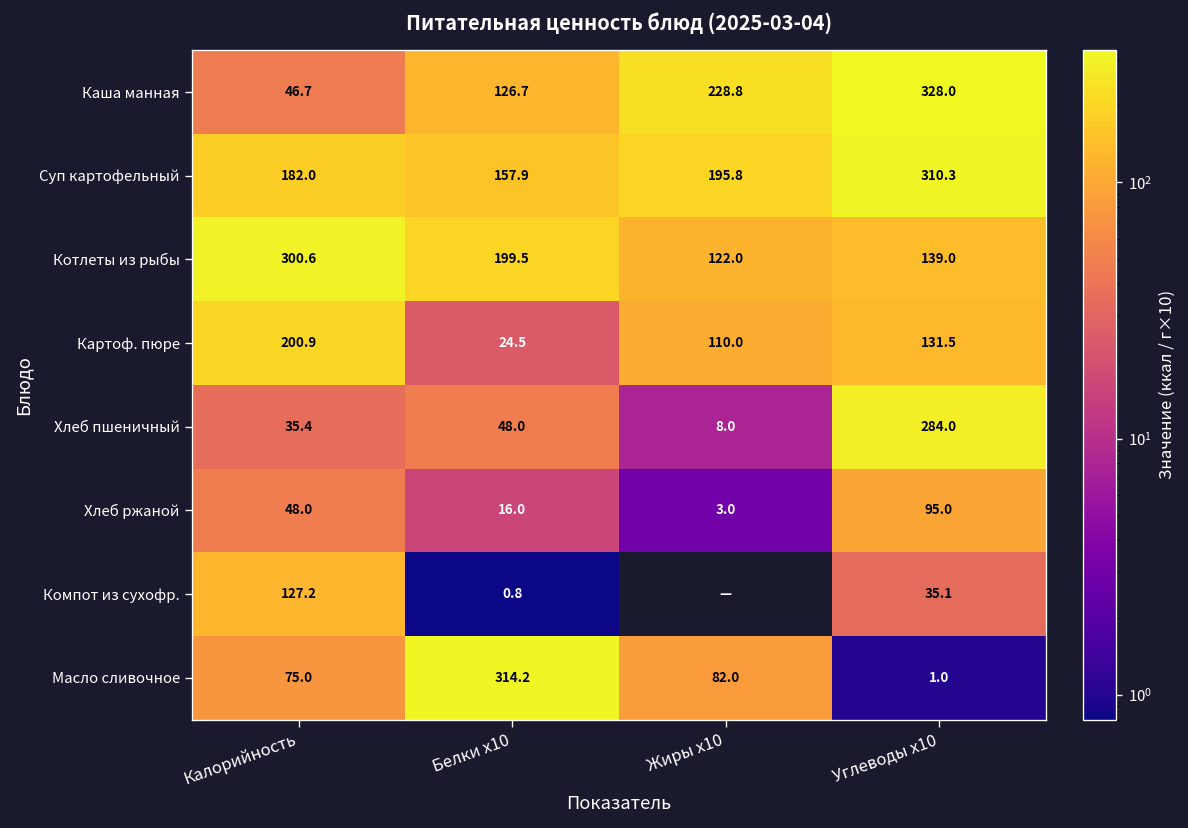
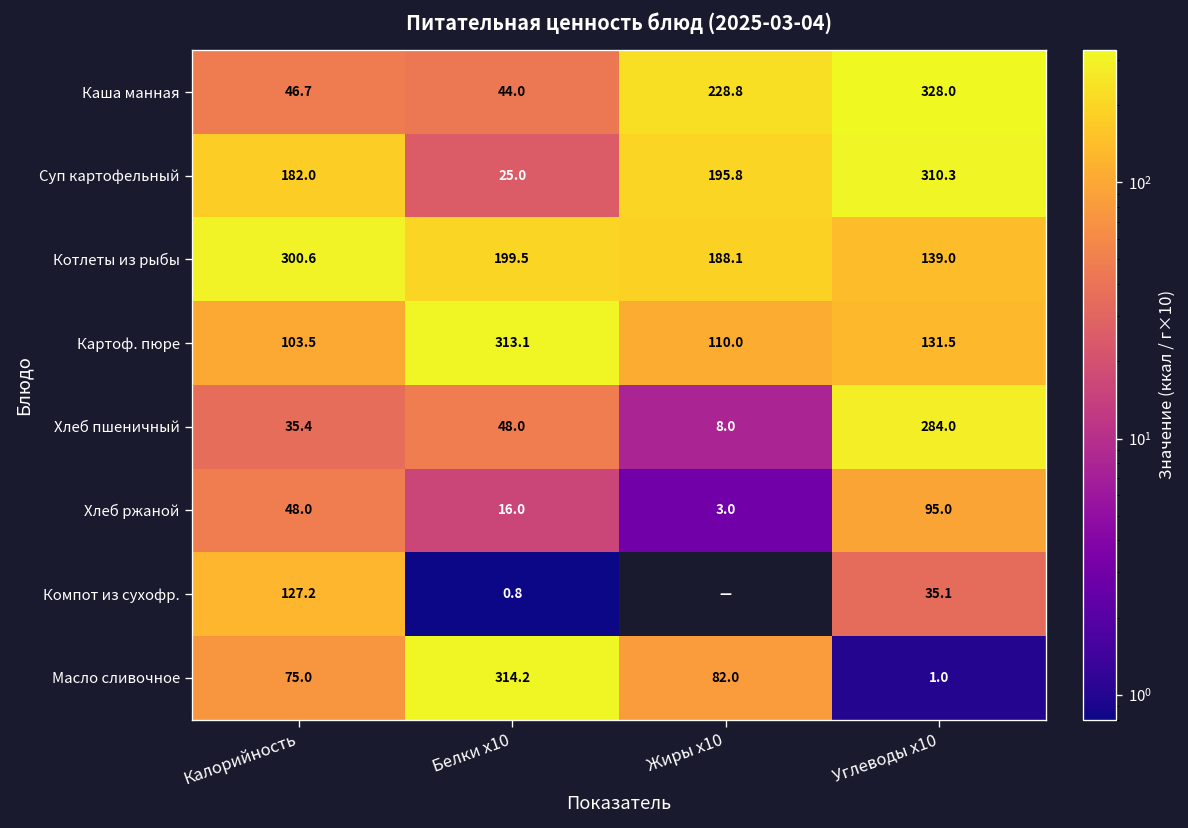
Каша манная, Белки x10: 126.7 -> 44.0
Суп картофельный, Белки x10: 157.9 -> 25.0
Котлеты из рыбы, Жиры x10: 122.0 -> 188.1
Картоф. пюре, Калорийность: 200.9 -> 103.5
Картоф. пюре, Белки x10: 24.5 -> 313.1
